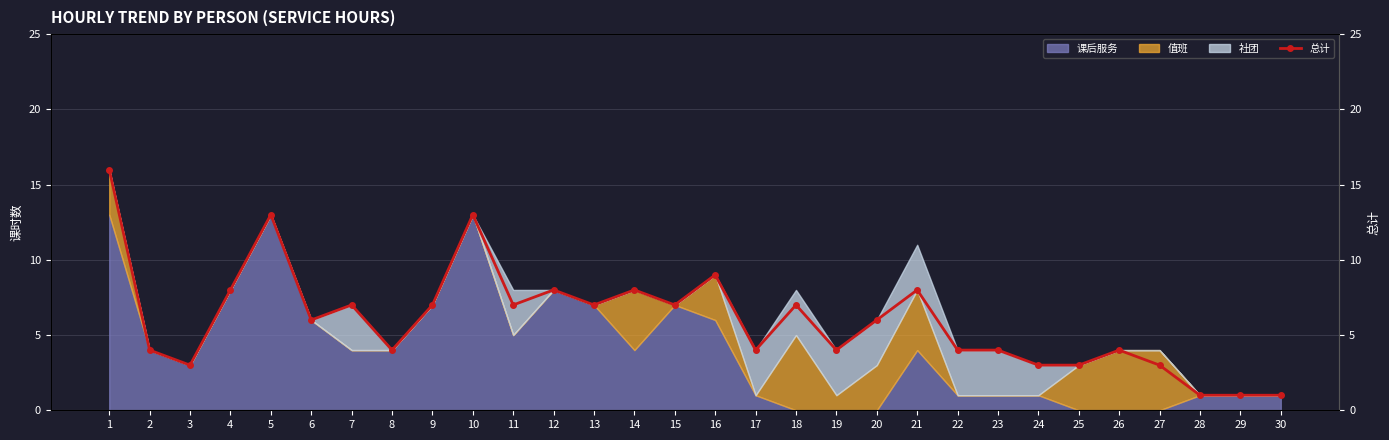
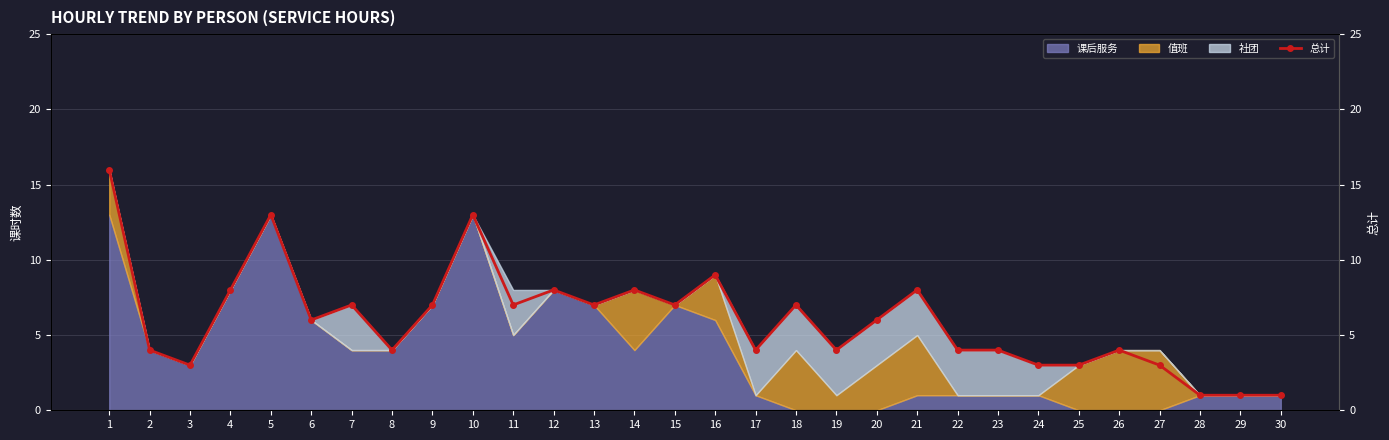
值班, 18: 5 -> 4
课后服务, 21: 4 -> 1
